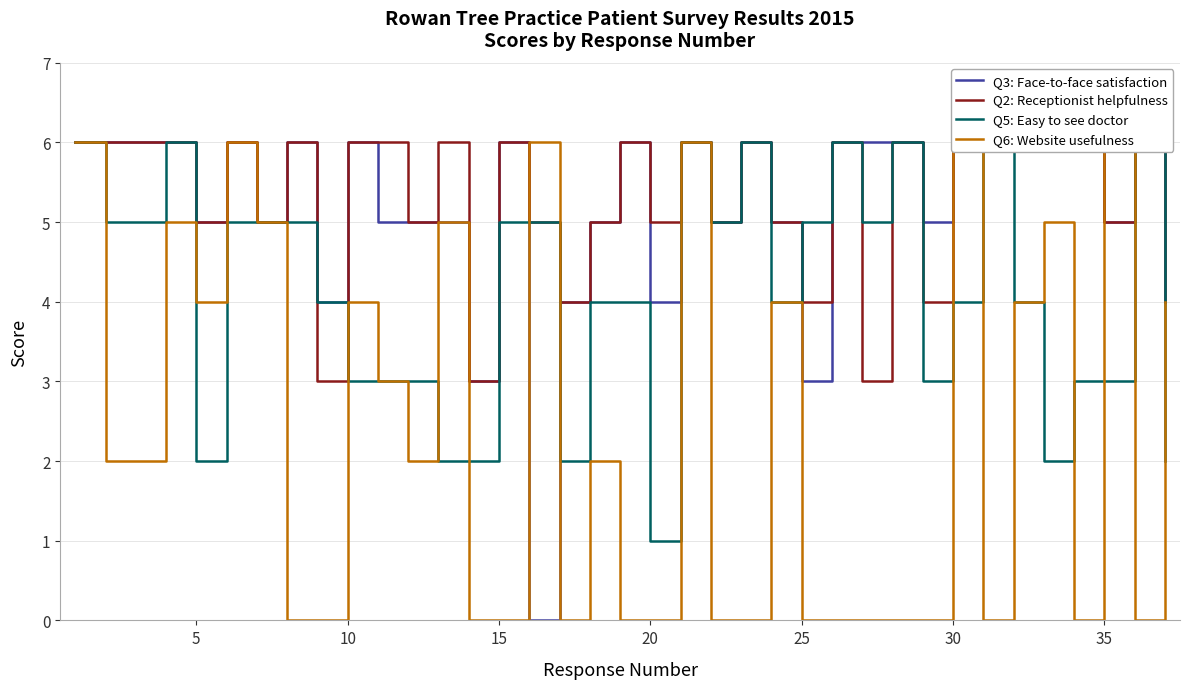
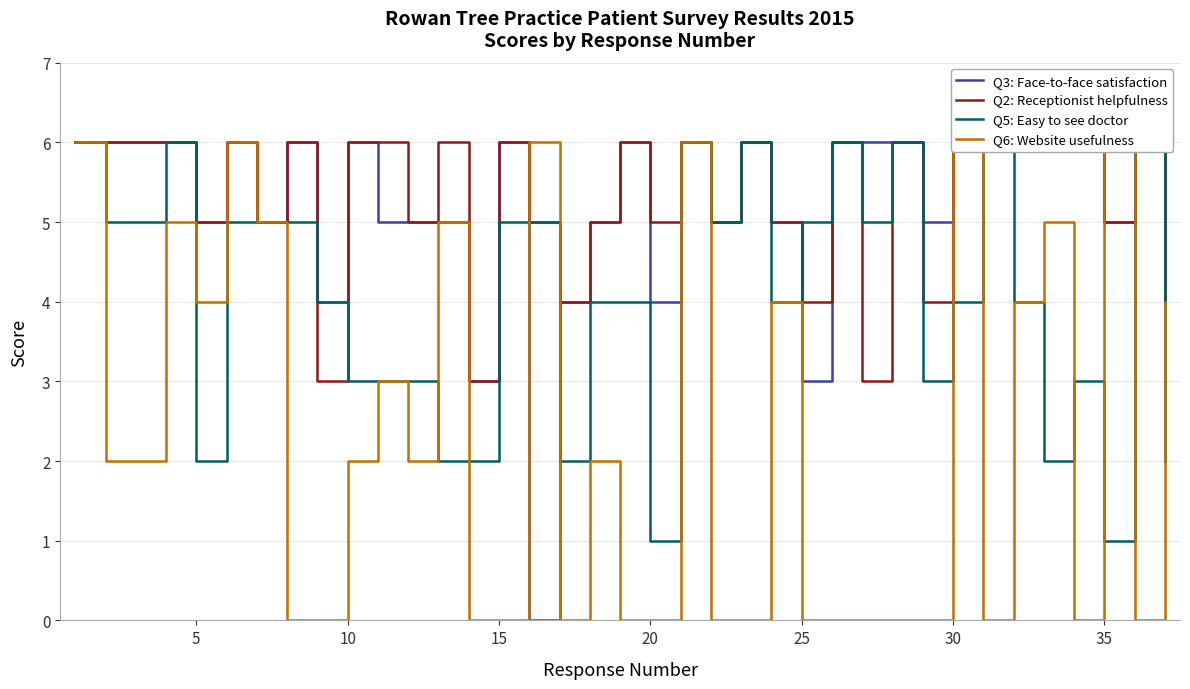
Q6: Website usefulness, 10: 4 -> 2
Q5: Easy to see doctor, 35: 3 -> 1
